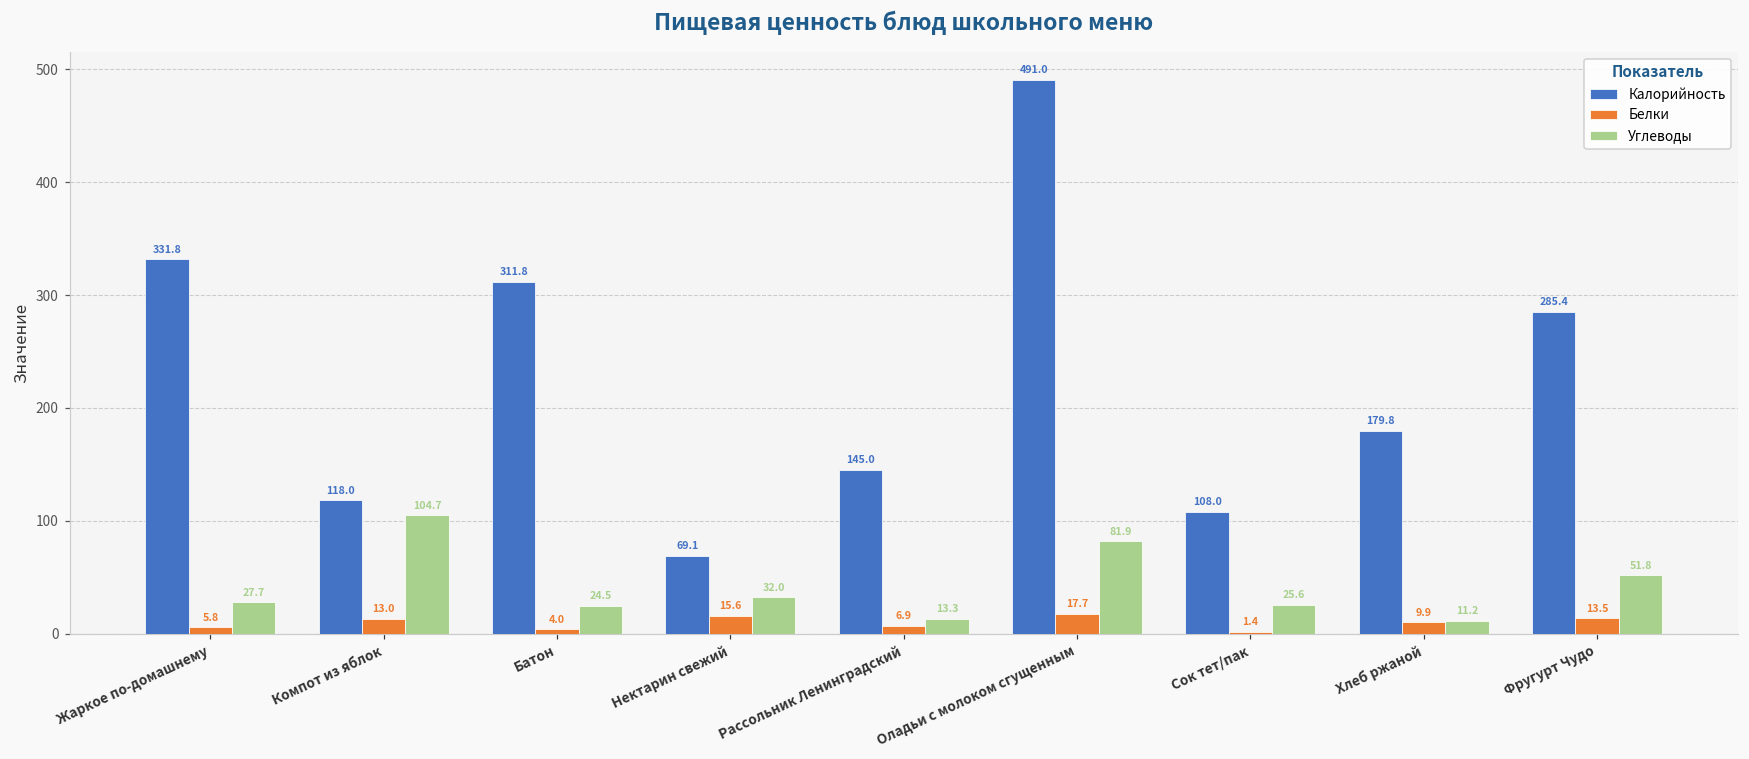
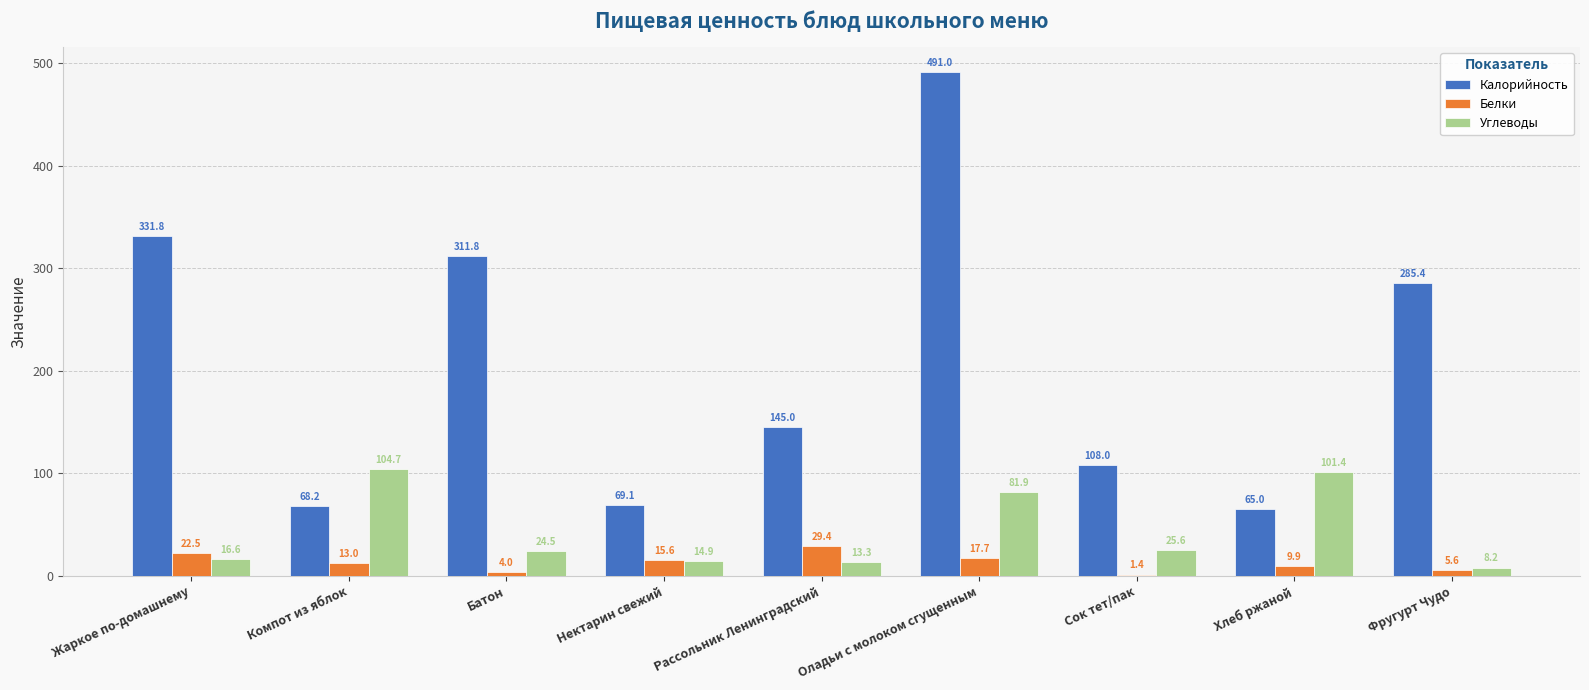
Белки, Жаркое по-домашнему: 5.8 -> 22.5
Углеводы, Жаркое по-домашнему: 27.7 -> 16.6
Калорийность, Компот из яблок: 118.0 -> 68.2
Углеводы, Нектарин свежий: 32.0 -> 14.9
Белки, Рассольник Ленинградский: 6.9 -> 29.4
Калорийность, Хлеб ржаной: 179.8 -> 65.0
Углеводы, Хлеб ржаной: 11.2 -> 101.4
Белки, Фругурт Чудо: 13.5 -> 5.6
Углеводы, Фругурт Чудо: 51.8 -> 8.2
